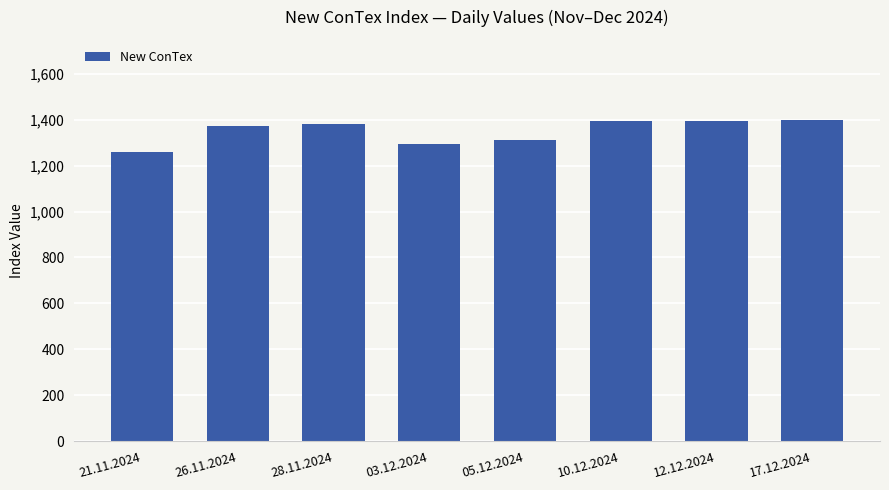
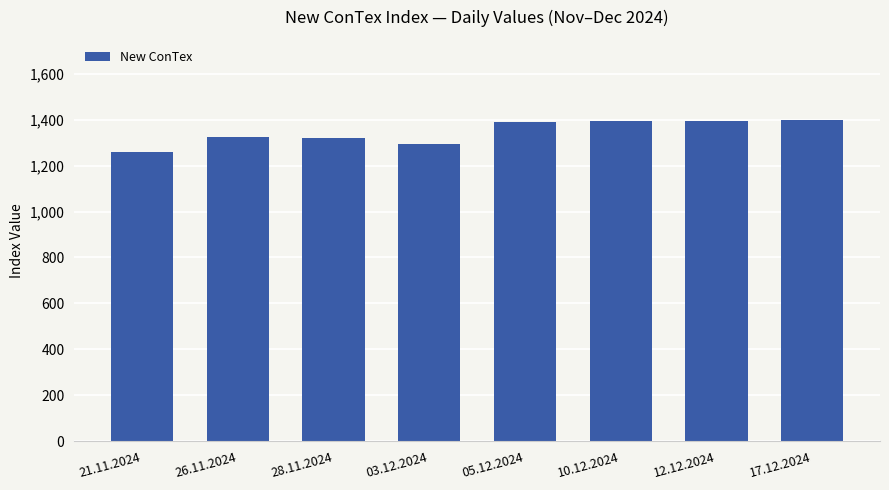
26.11.2024: 1,370 -> 1,320
28.11.2024: 1,380 -> 1,320
05.12.2024: 1,310 -> 1,390
